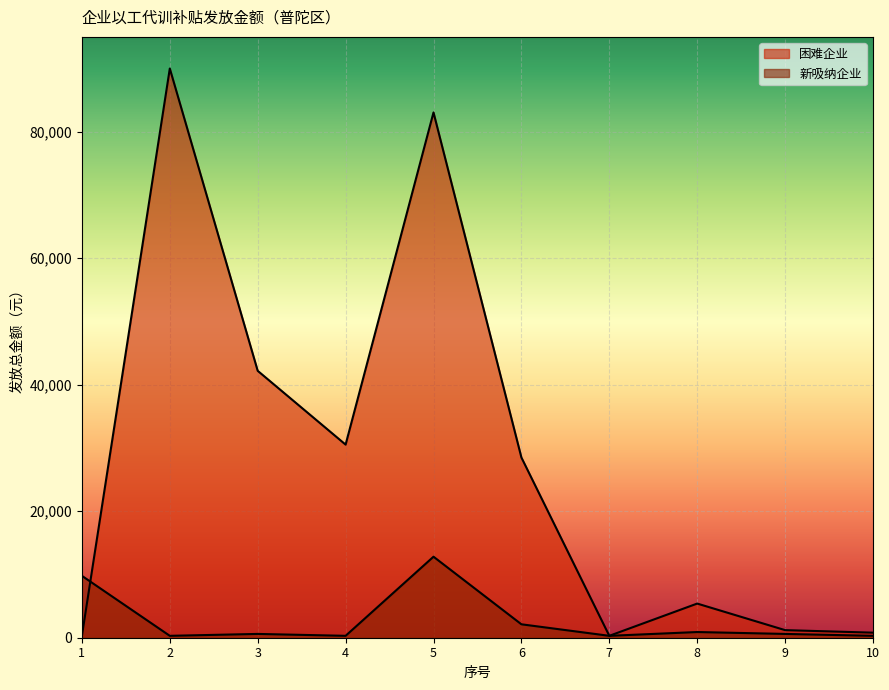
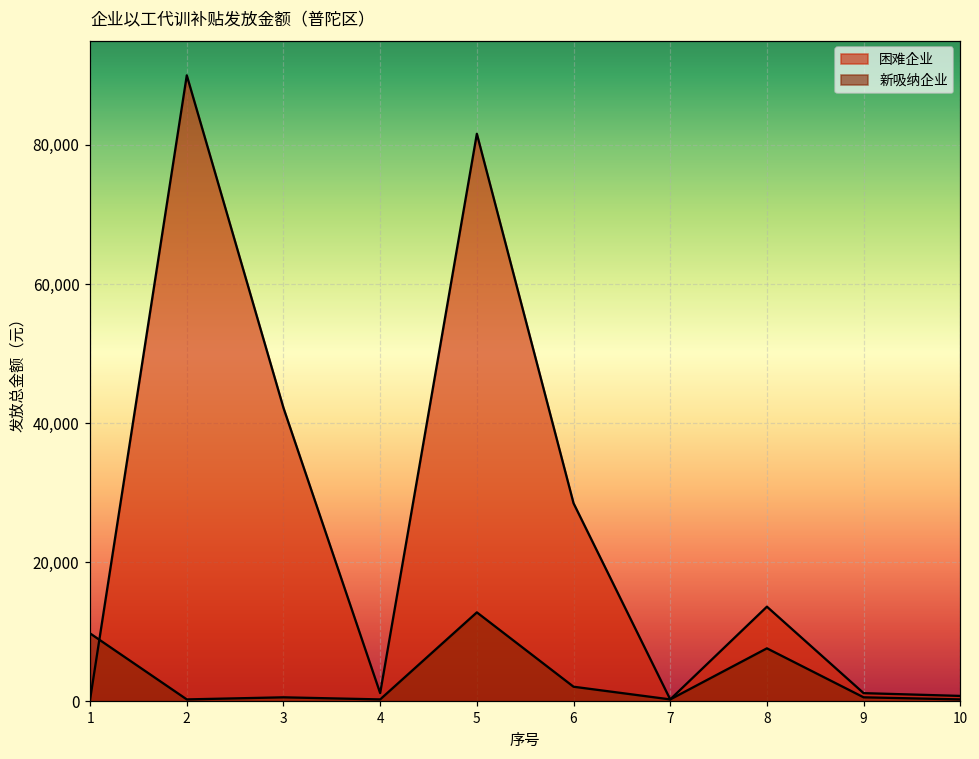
困难企业, 4: 31,000 -> 1,000
困难企业, 5: 83,000 -> 82,000
困难企业, 8: 5,000 -> 14,000
新吸纳企业, 8: 1,000 -> 8,000
